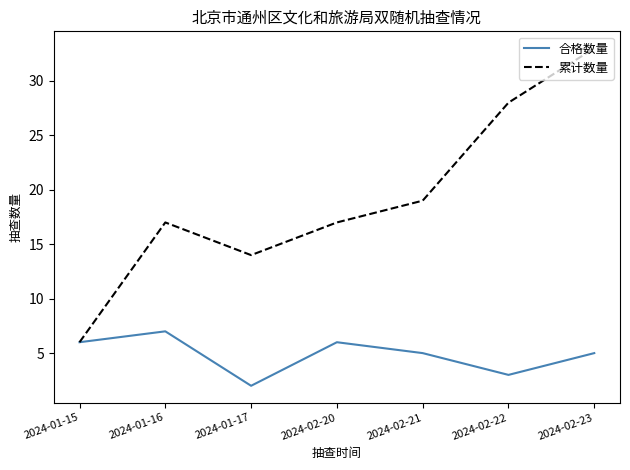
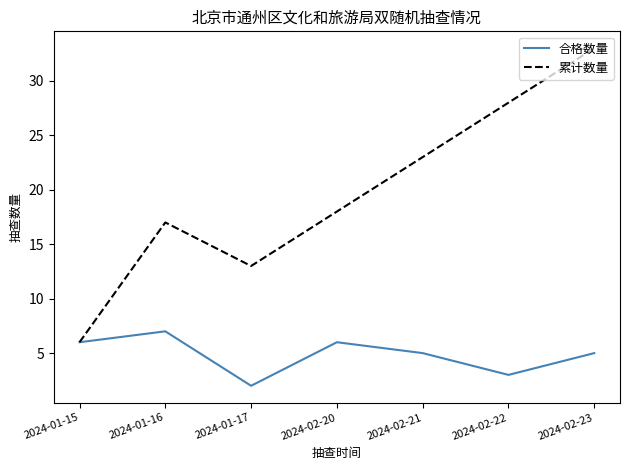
累计数量, 2024-01-17: 14 -> 13
累计数量, 2024-02-20: 17 -> 18
累计数量, 2024-02-21: 19 -> 23
